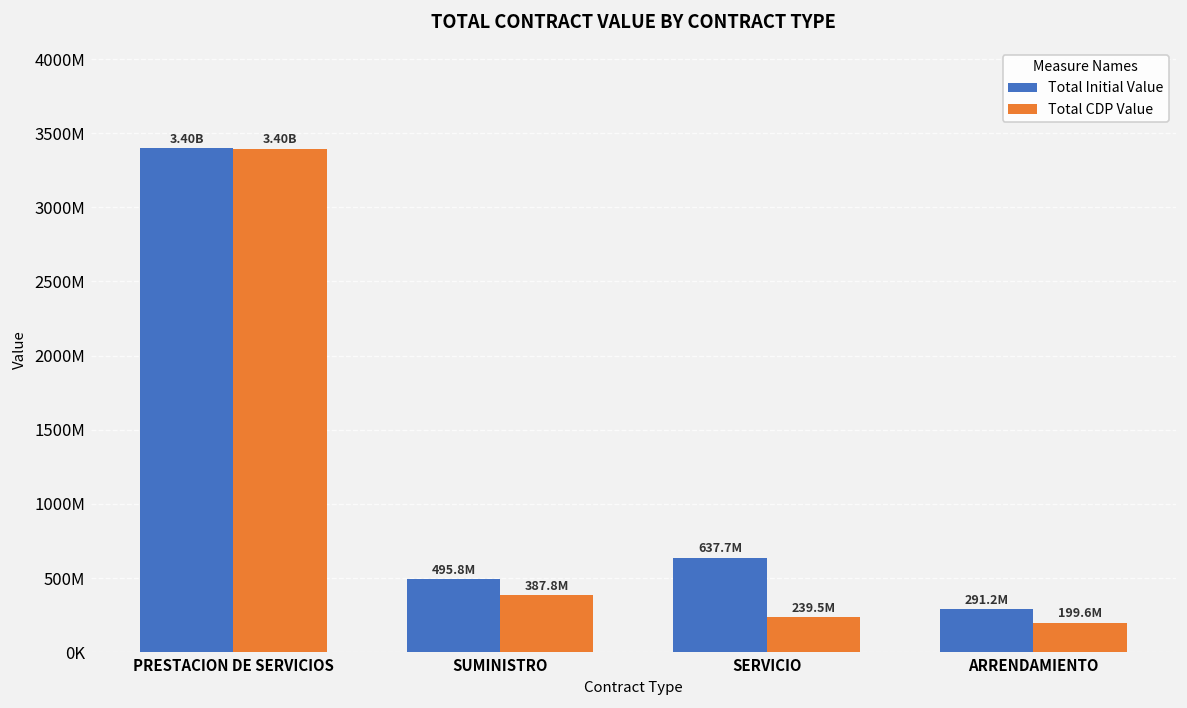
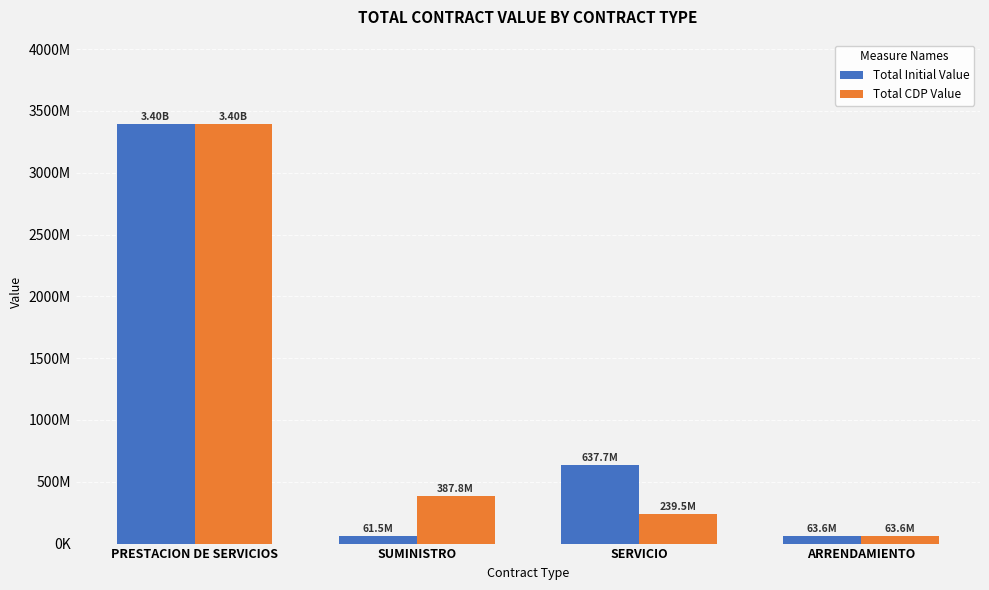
Total Initial Value, SUMINISTRO: 495.8M -> 61.5M
Total Initial Value, ARRENDAMIENTO: 291.2M -> 63.6M
Total CDP Value, ARRENDAMIENTO: 199.6M -> 63.6M
